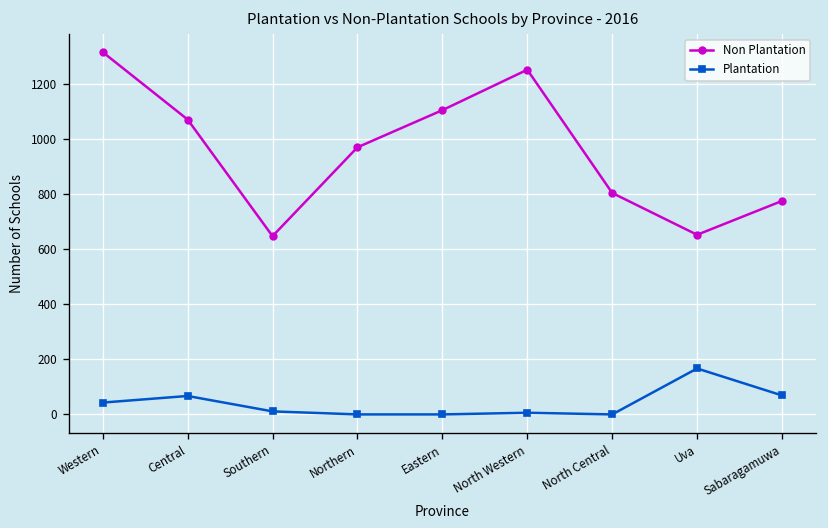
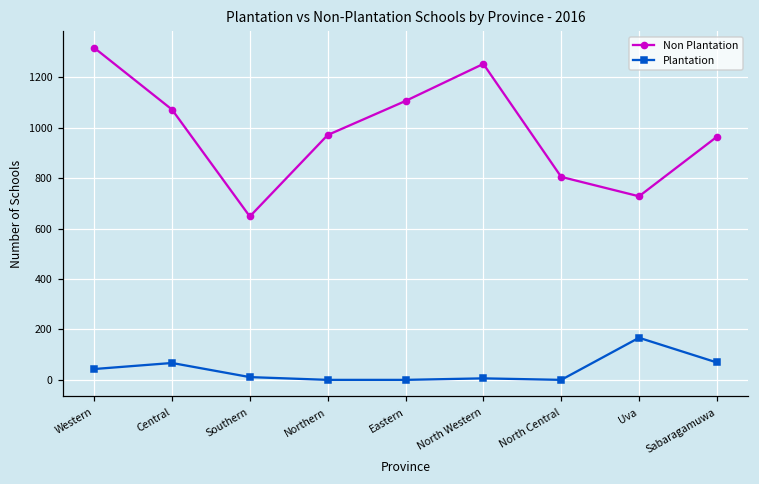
Non Plantation, Uva: 650 -> 730
Non Plantation, Sabaragamuwa: 780 -> 960
